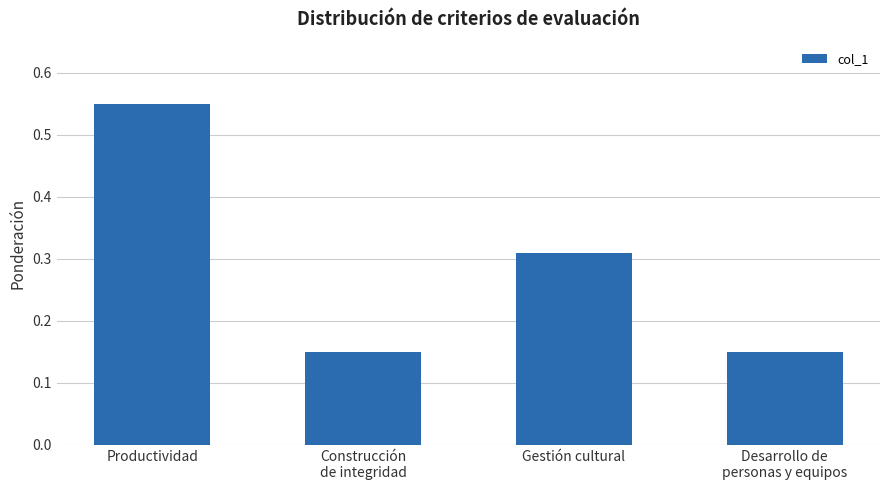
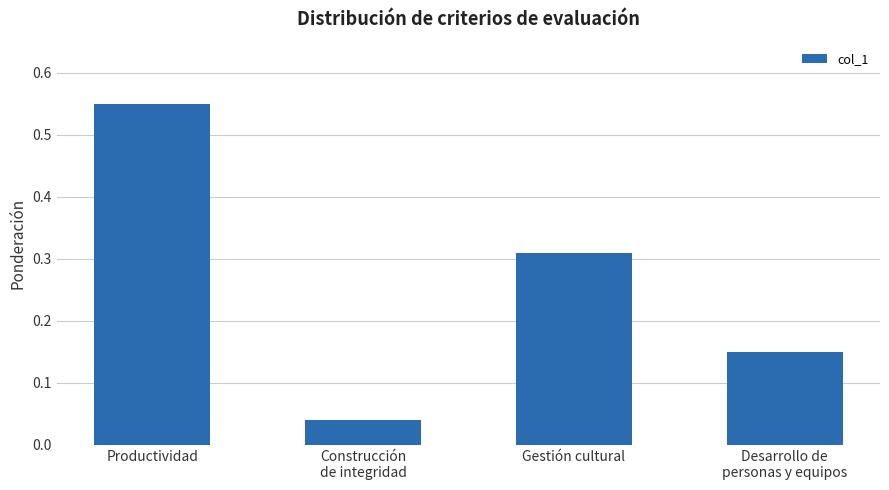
Construcción de integridad: 0.15 -> 0.04
